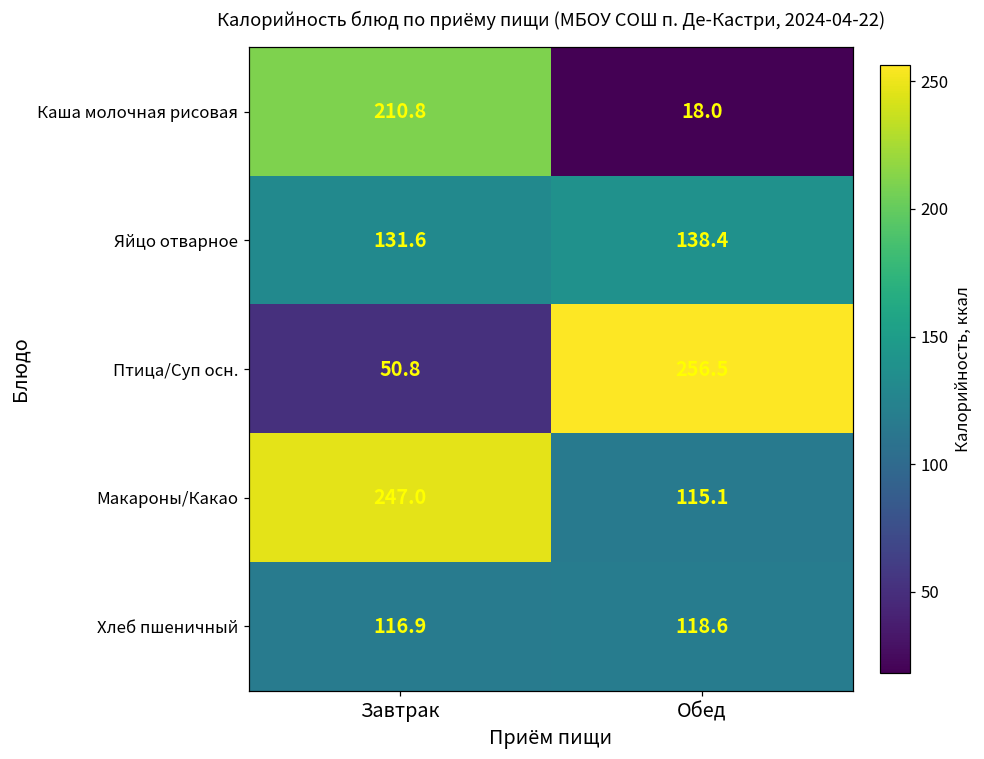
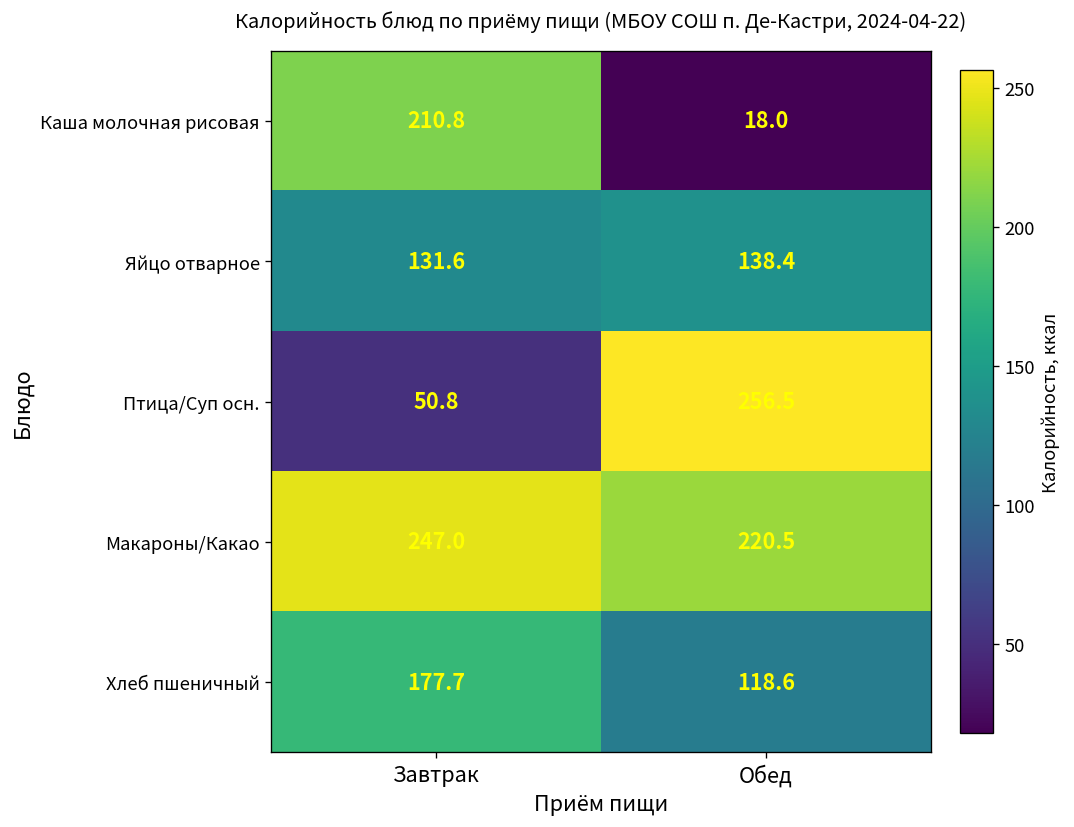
Макароны/Какао, Обед: 115.1 -> 220.5
Хлеб пшеничный, Завтрак: 116.9 -> 177.7
